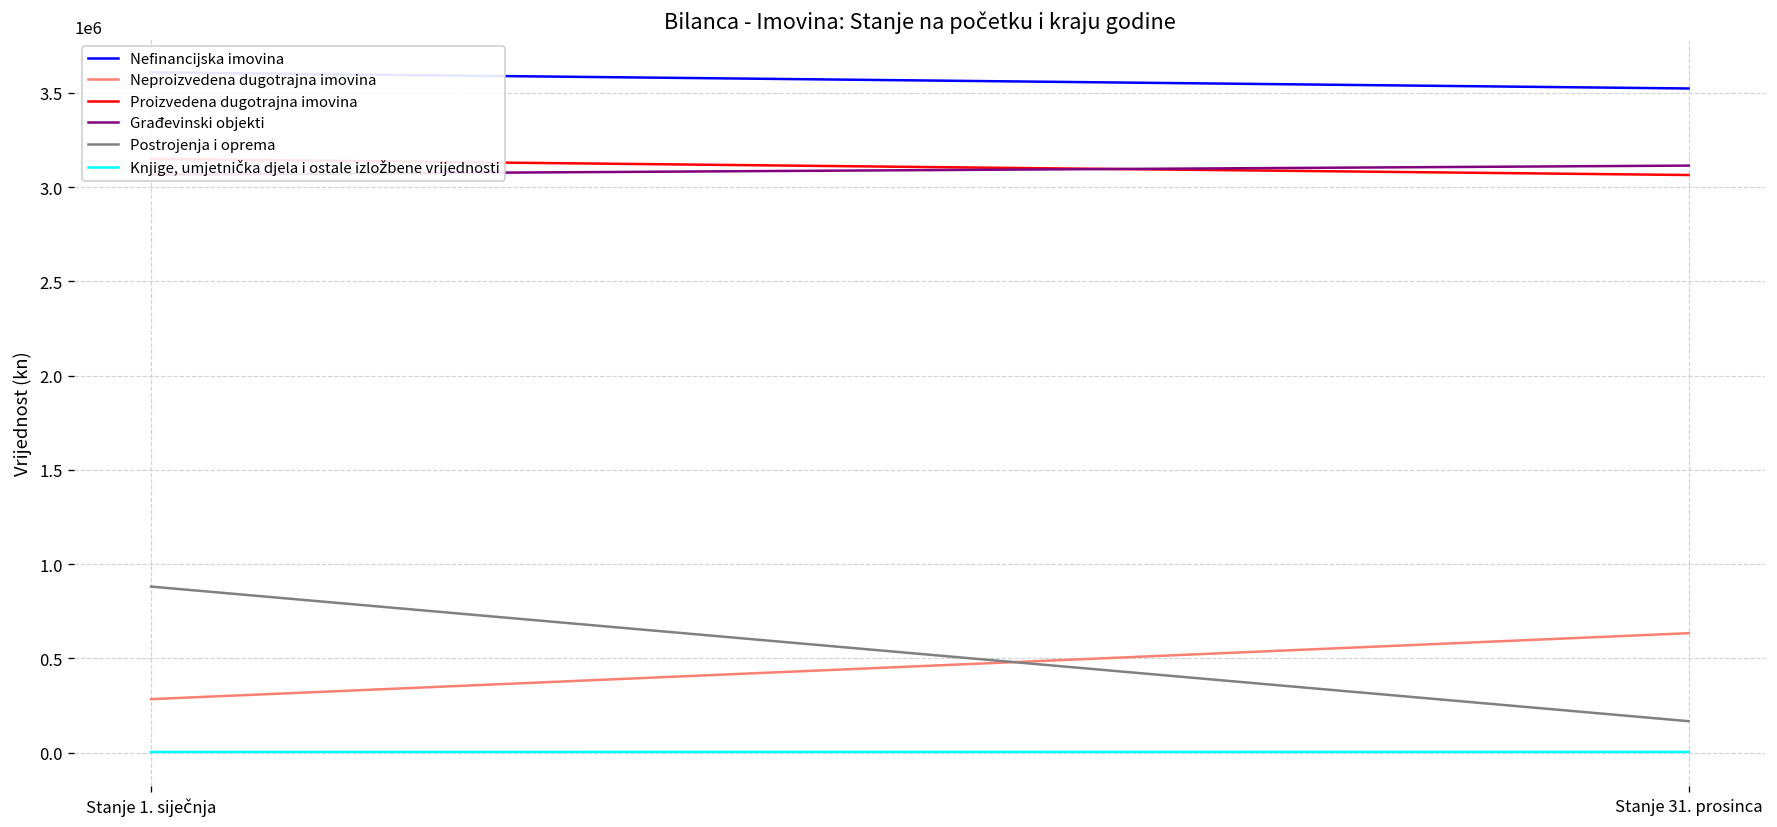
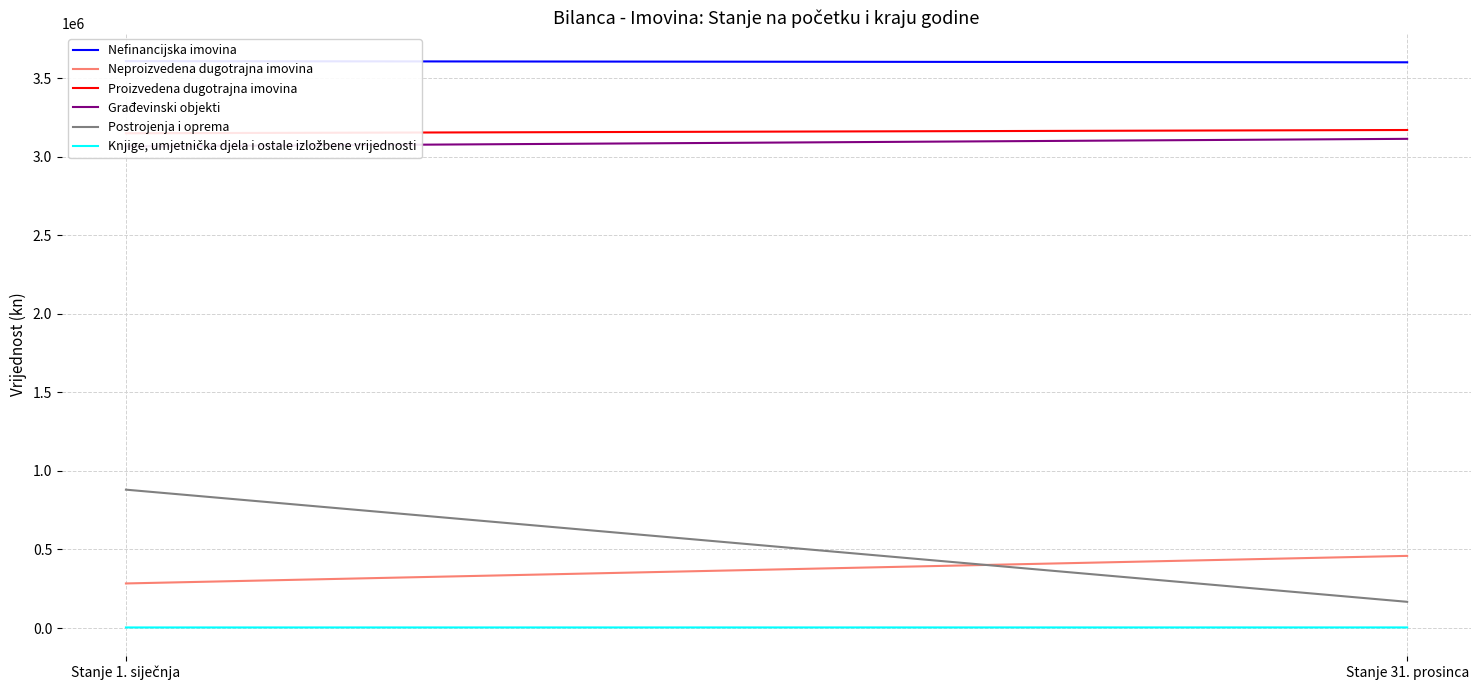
Nefinancijska imovina, Stanje 31. prosinca: 3520000 -> 3600000
Neproizvedena dugotrajna imovina, Stanje 31. prosinca: 630000 -> 460000
Proizvedena dugotrajna imovina, Stanje 31. prosinca: 3060000 -> 3170000
